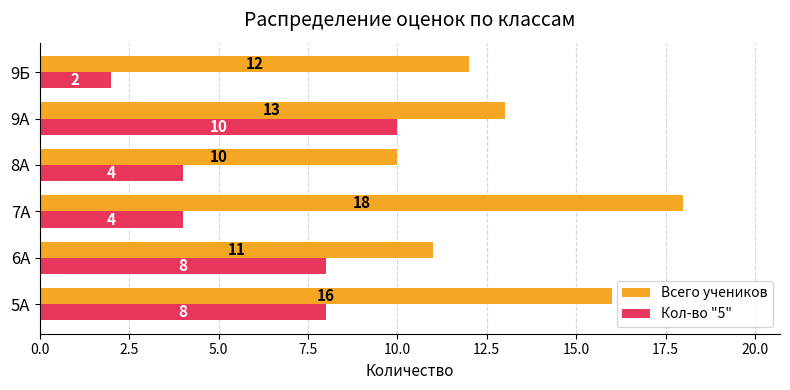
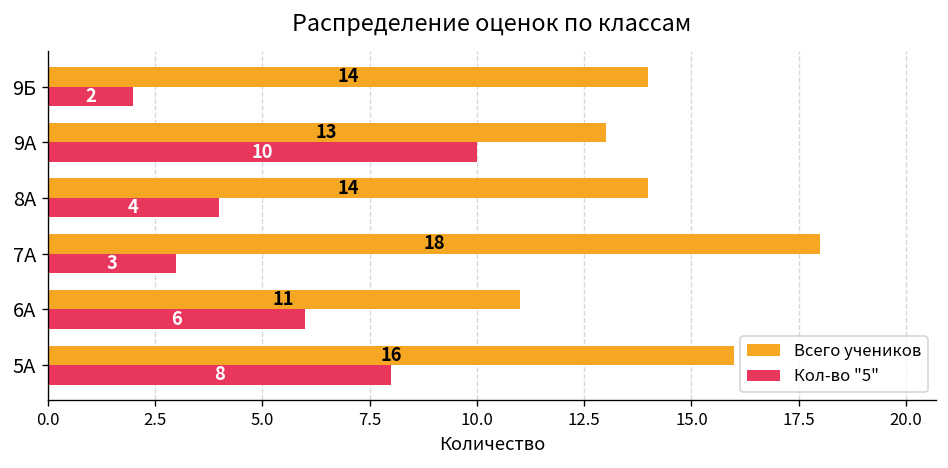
Всего учеников, 9Б: 12 -> 14
Всего учеников, 8А: 10 -> 14
Кол-во "5", 7А: 4 -> 3
Кол-во "5", 6А: 8 -> 6
